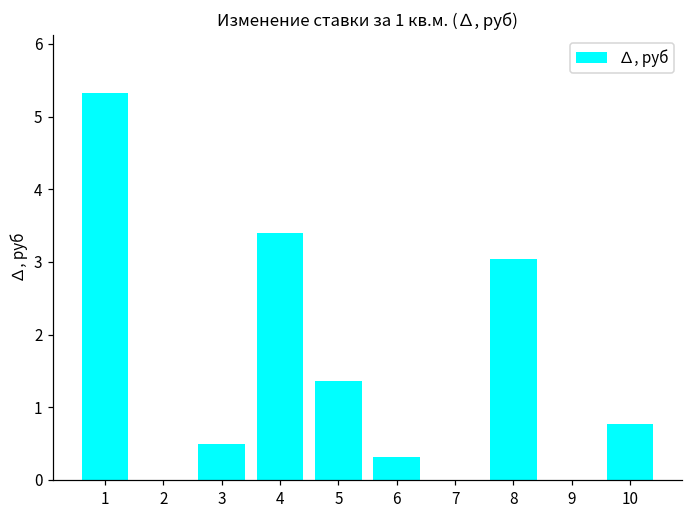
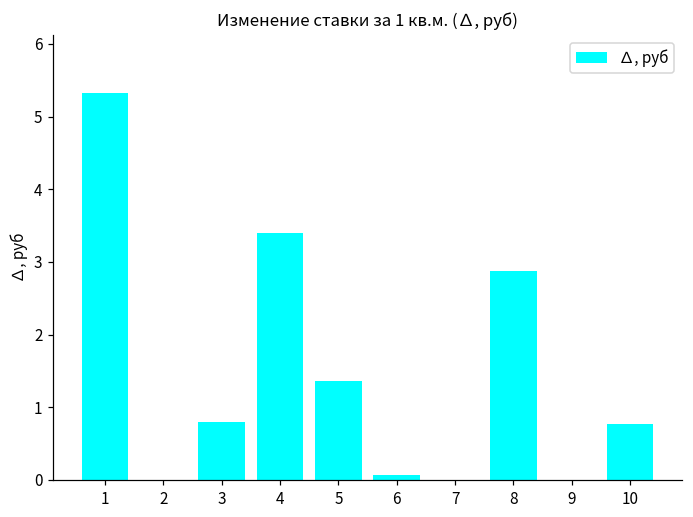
3: 0.5 -> 0.8
6: 0.3 -> 0.1
8: 3.0 -> 2.9
